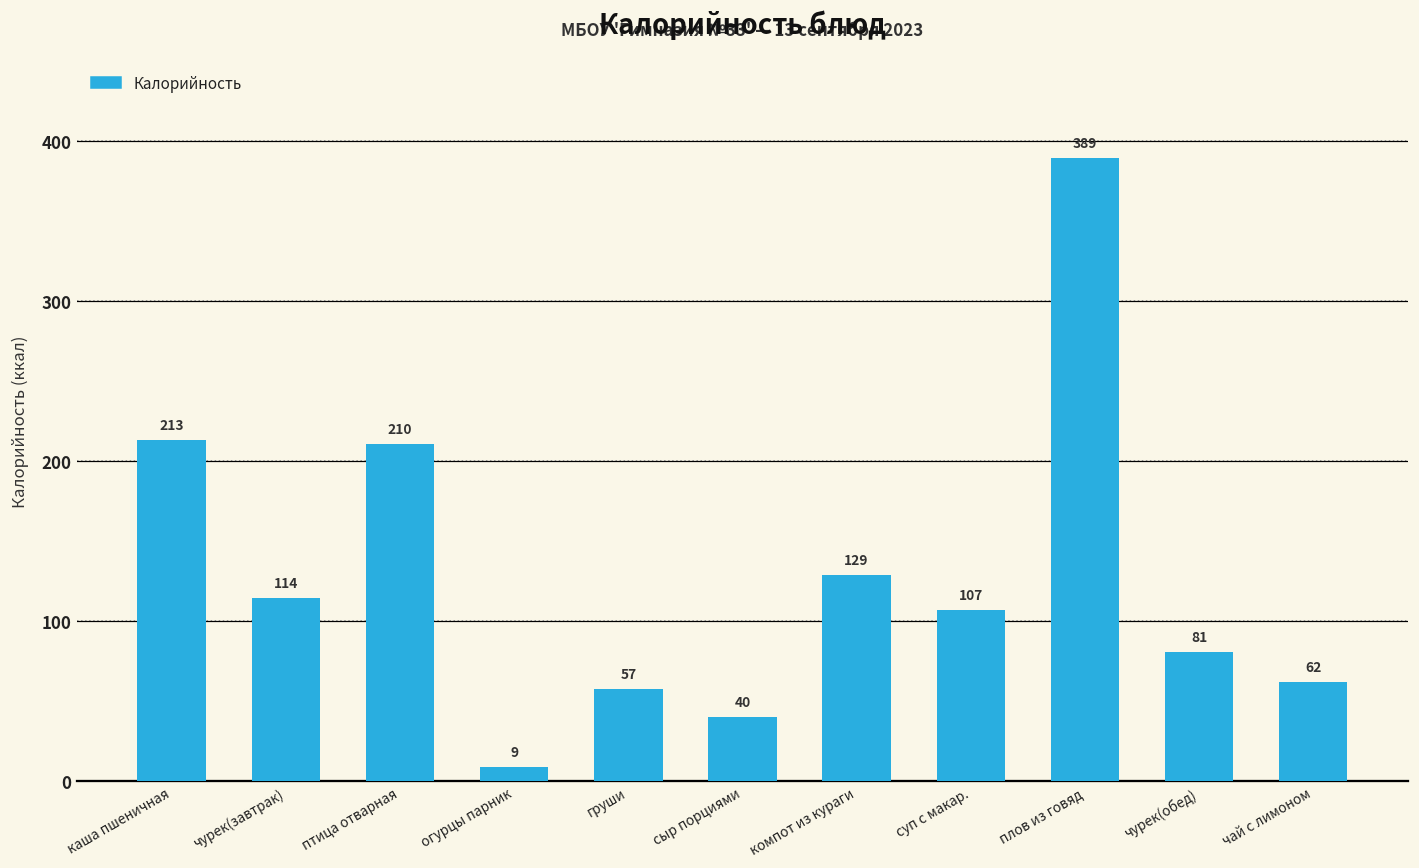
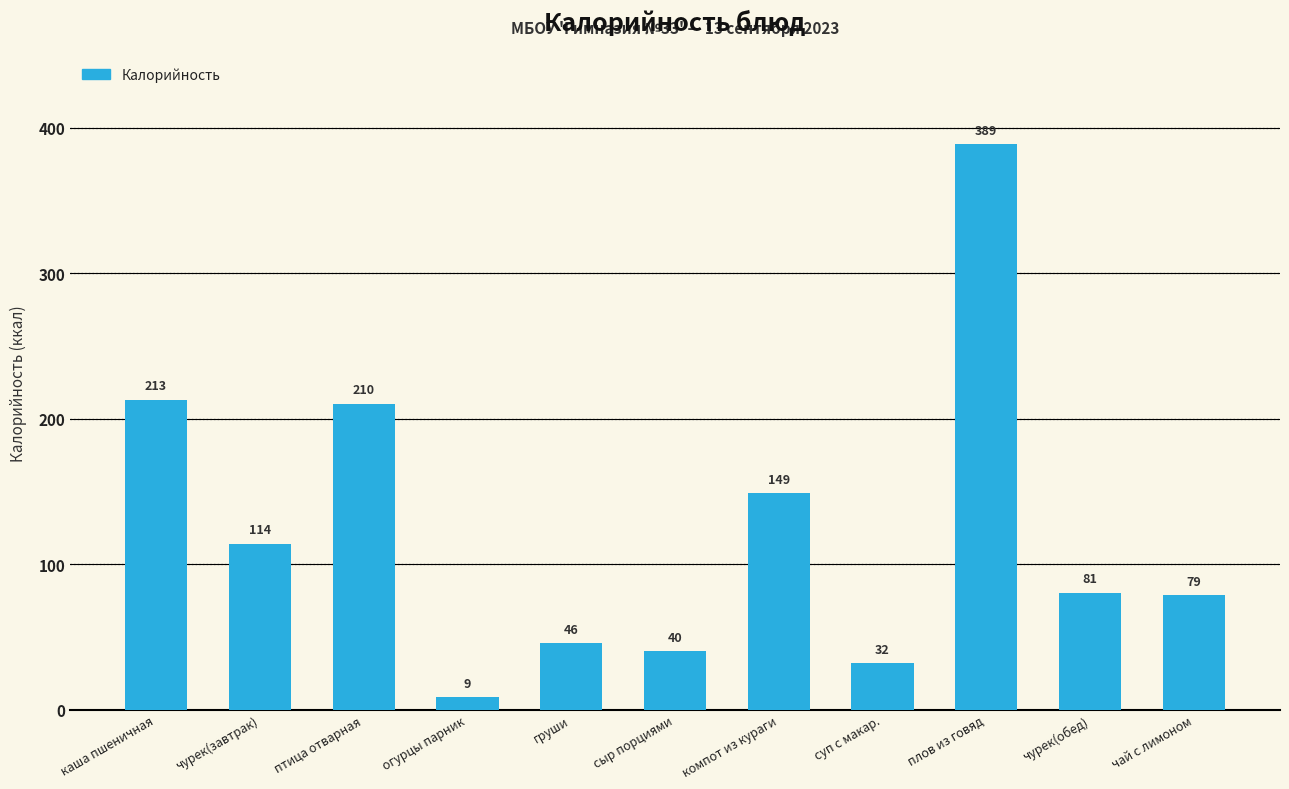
груши: 57 -> 46
компот из кураги: 129 -> 149
суп с макар.: 107 -> 32
чай с лимоном: 62 -> 79
